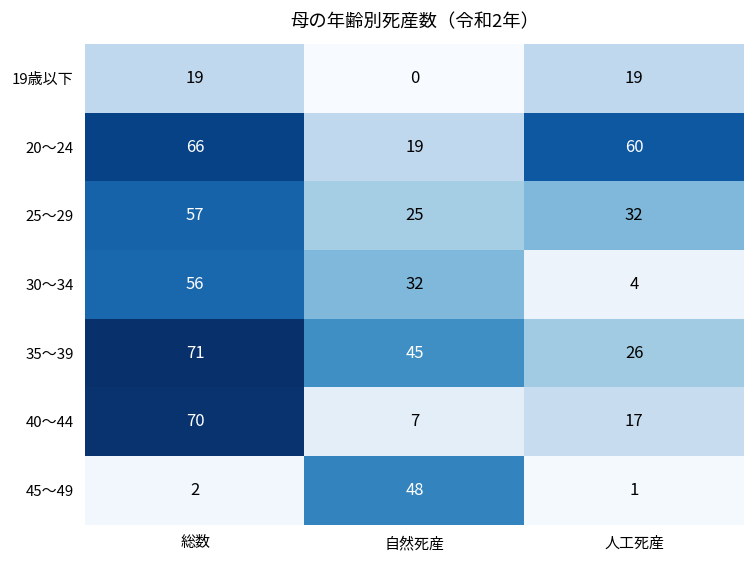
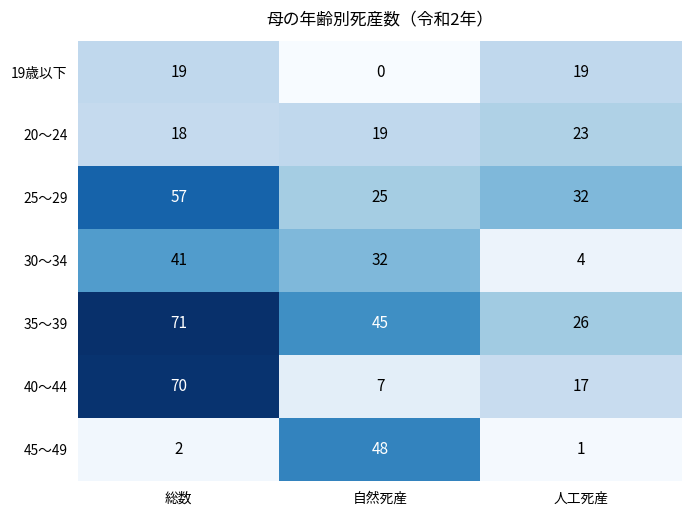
20～24, 総数: 66 -> 18
20～24, 人工死産: 60 -> 23
30～34, 総数: 56 -> 41
